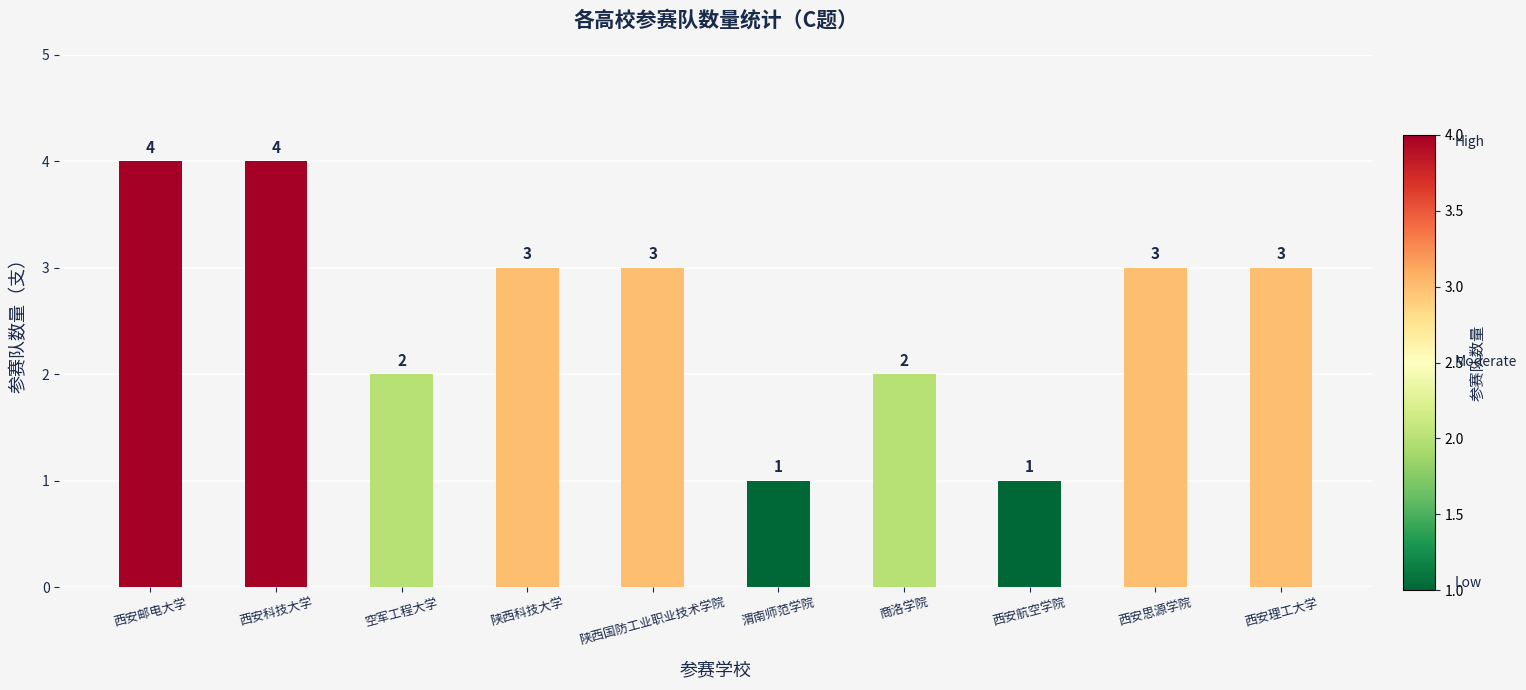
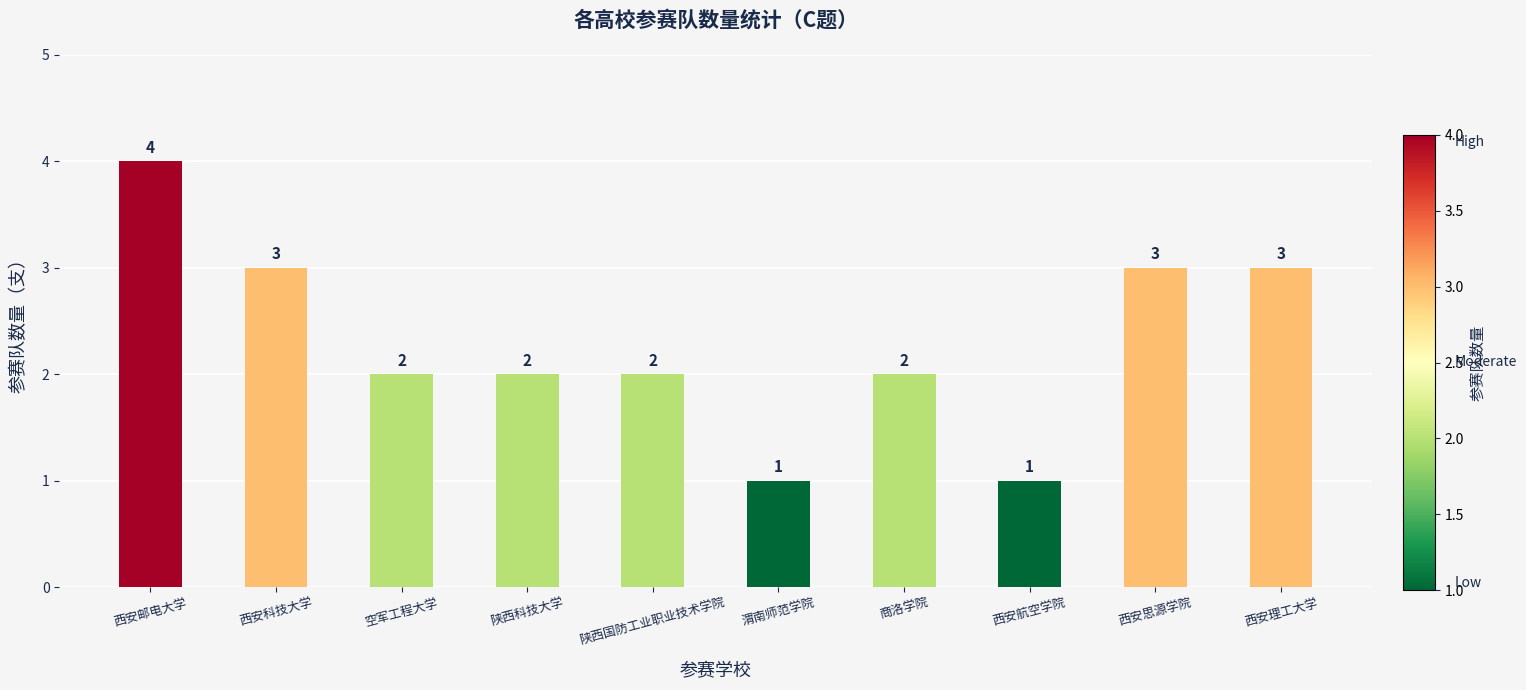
西安科技大学: 4 -> 3
陕西科技大学: 3 -> 2
陕西国防工业职业技术学院: 3 -> 2
